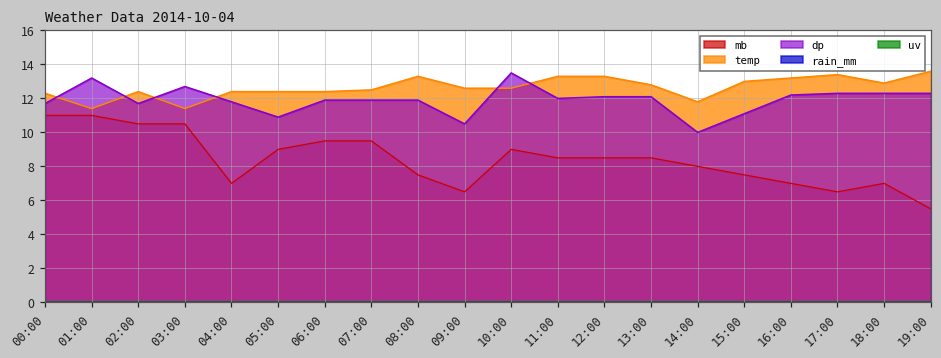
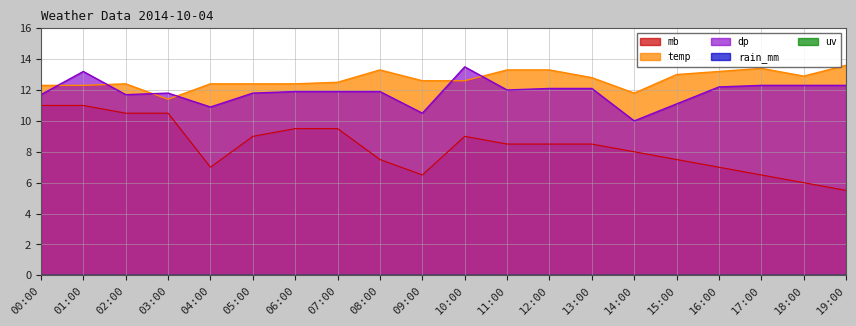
temp, 01:00: 11.4 -> 12.3
dp, 03:00: 12.7 -> 11.8
dp, 04:00: 11.8 -> 10.9
dp, 05:00: 10.9 -> 11.8
mb, 18:00: 7.0 -> 6.0
